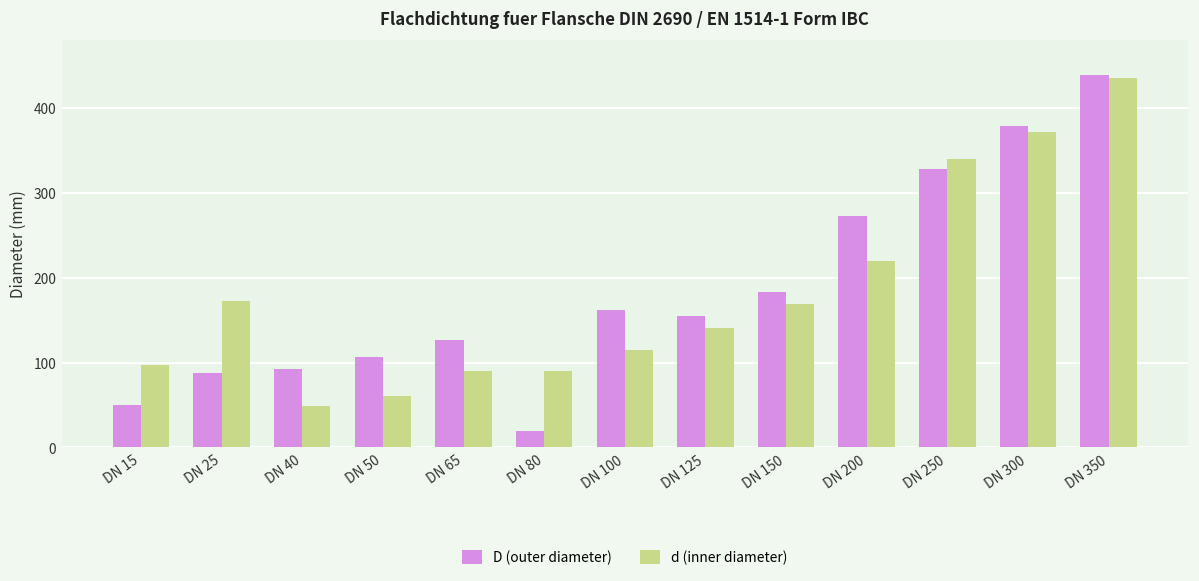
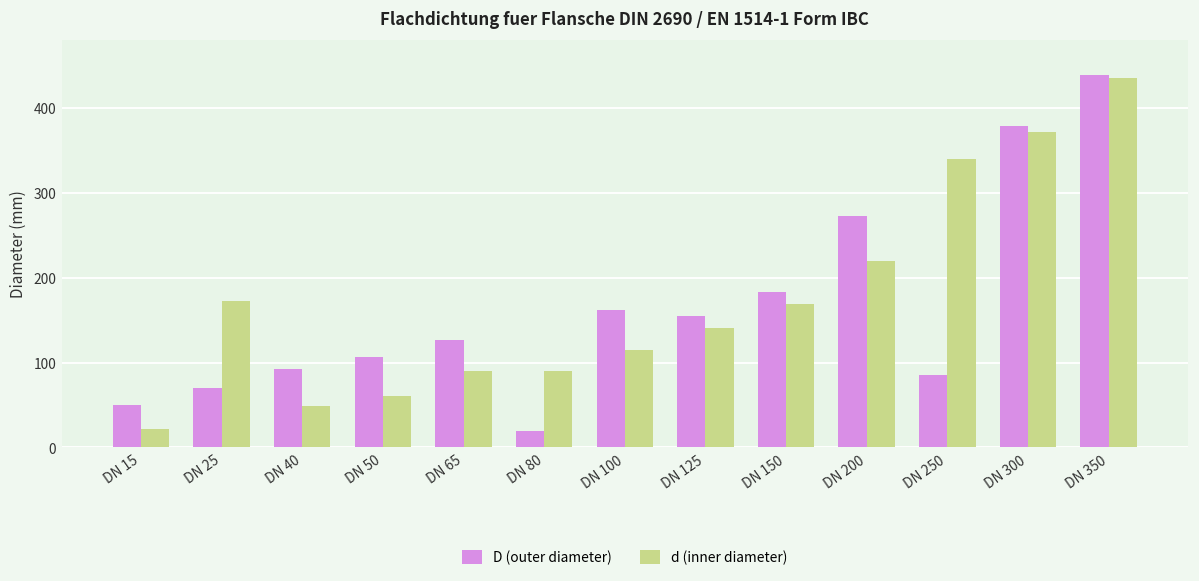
d (inner diameter), DN 15: 100 -> 20
D (outer diameter), DN 25: 90 -> 70
D (outer diameter), DN 250: 330 -> 90
